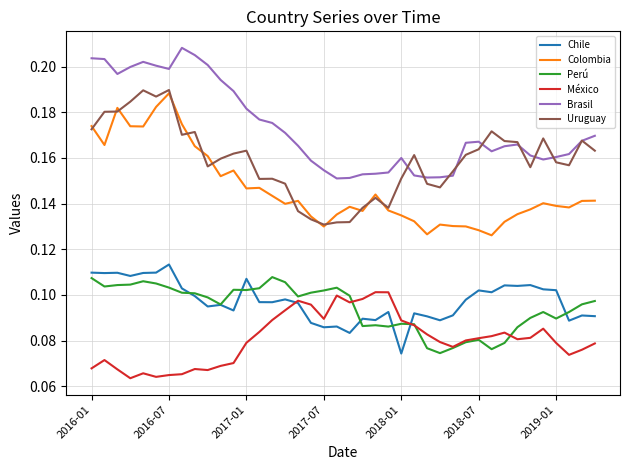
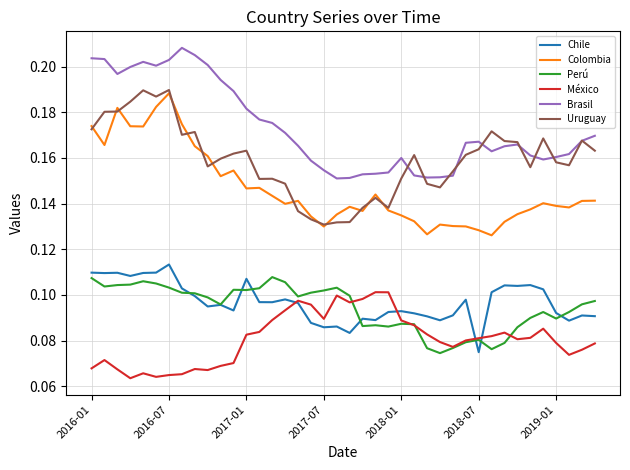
Brasil, 2016-07: 0.199 -> 0.203
México, 2017-01: 0.079 -> 0.083
Chile, 2018-01: 0.074 -> 0.093
Chile, 2018-07: 0.102 -> 0.075
Chile, 2019-01: 0.102 -> 0.092
